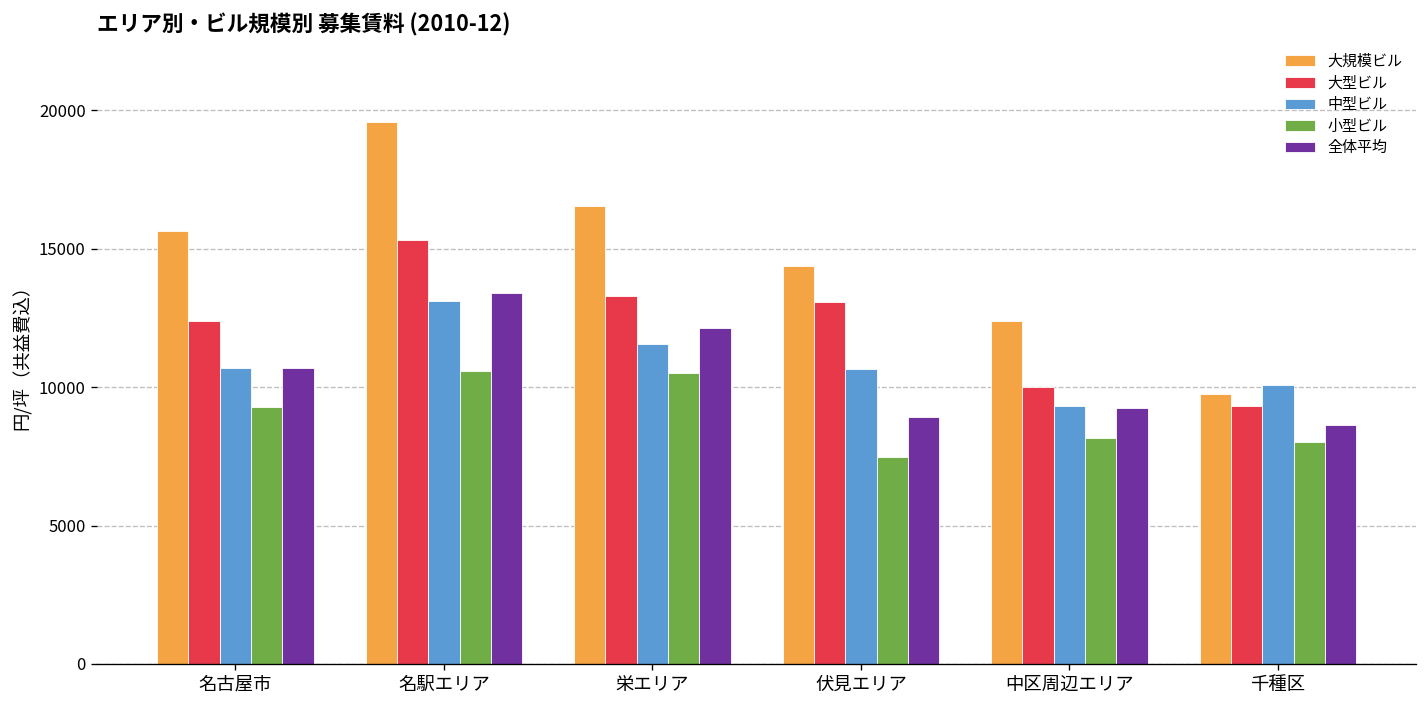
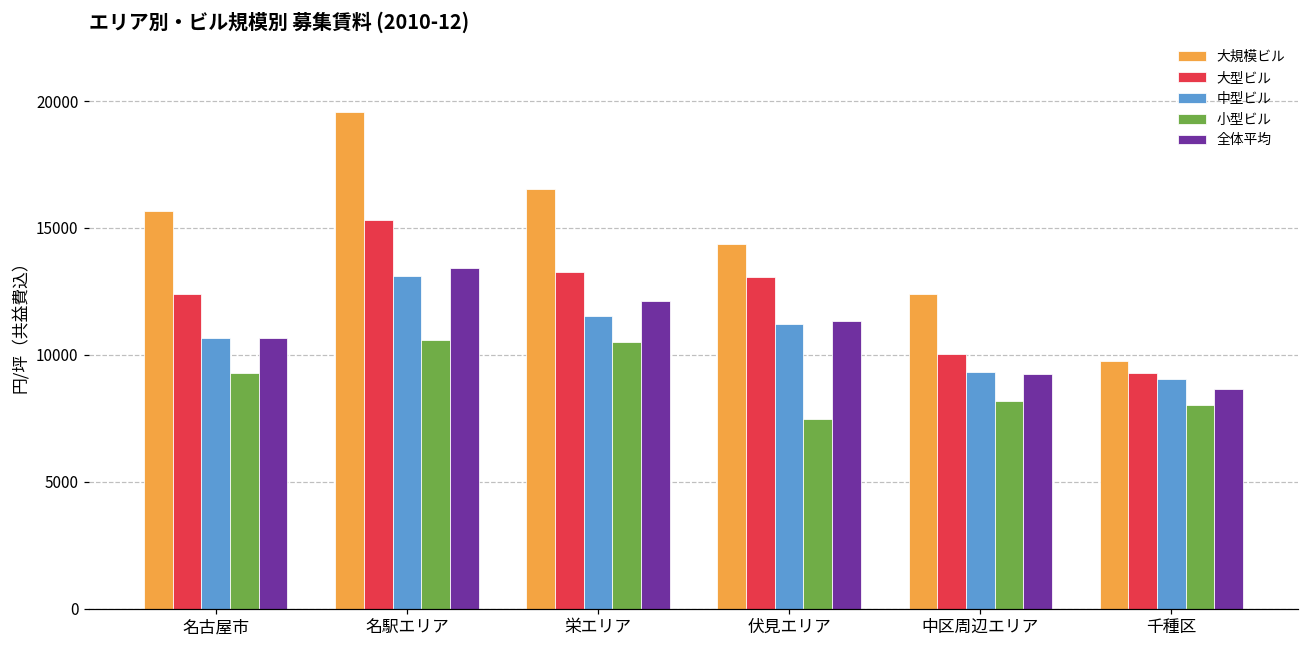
中型ビル, 伏見エリア: 10700 -> 11200
全体平均, 伏見エリア: 8900 -> 11300
中型ビル, 千種区: 10100 -> 9100
